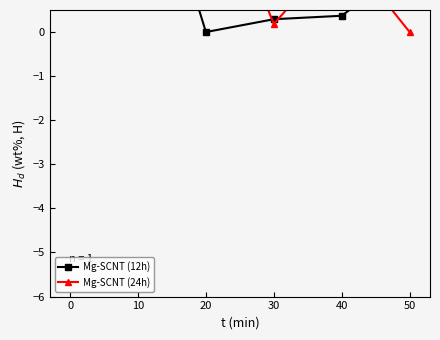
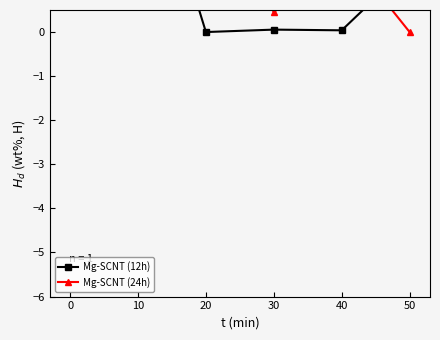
Mg-SCNT (12h), 30: 0.3 -> 0.1
Mg-SCNT (24h), 30: 0.2 -> 0.4
Mg-SCNT (12h), 40: 0.4 -> 0.0
